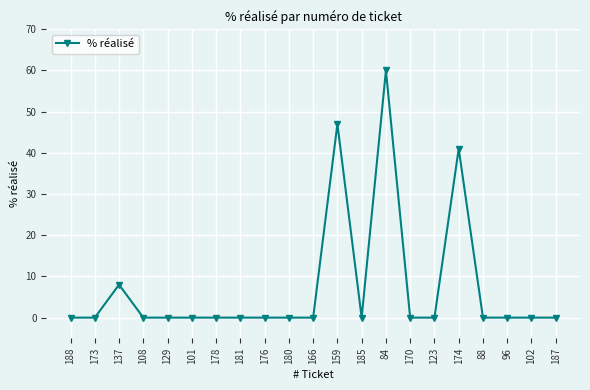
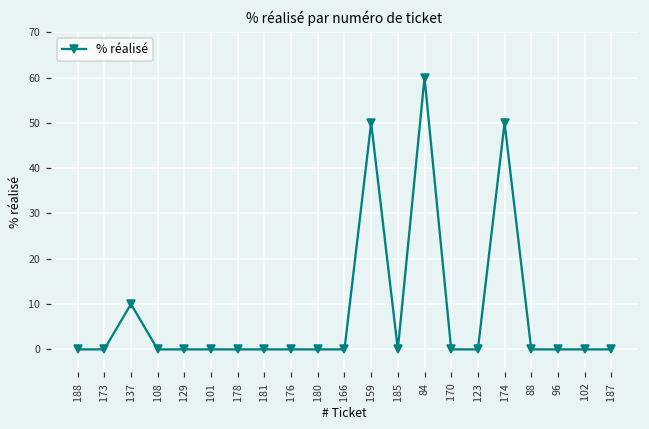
137: 8 -> 10
159: 47 -> 50
174: 41 -> 50
